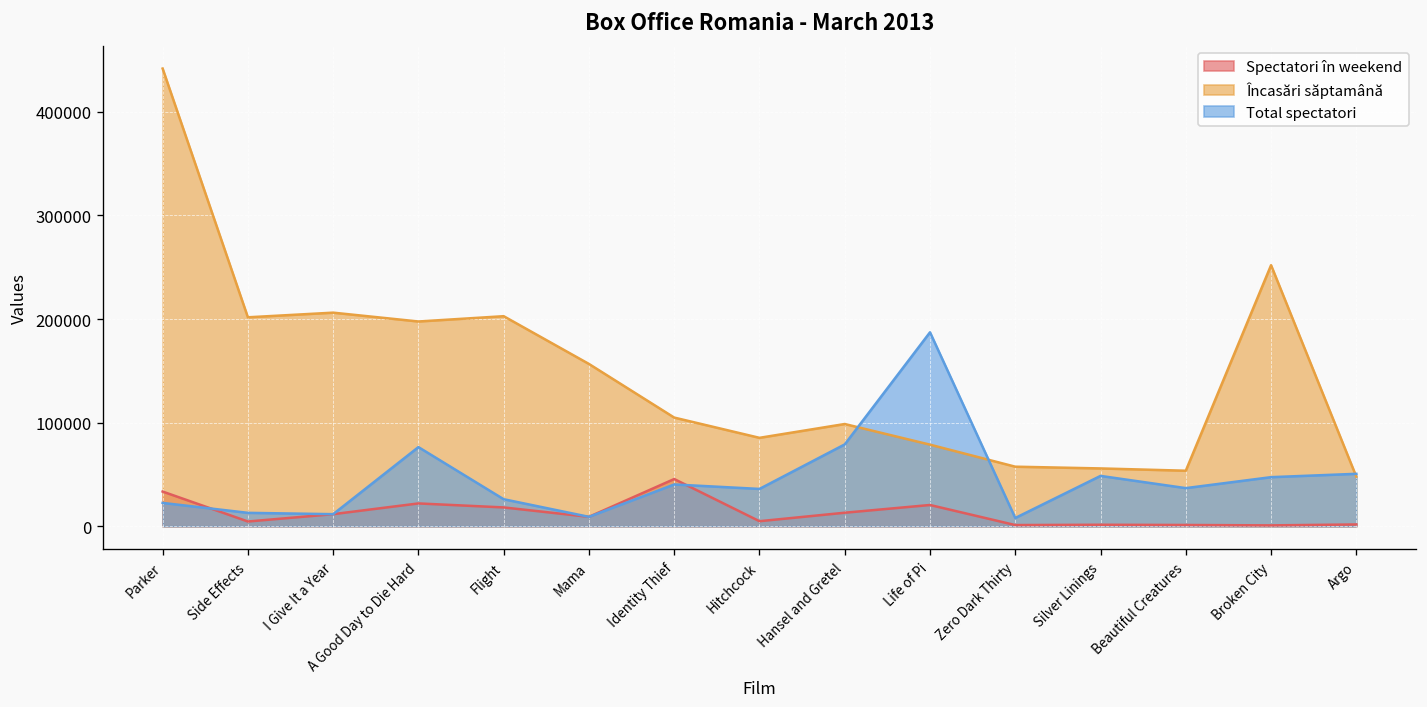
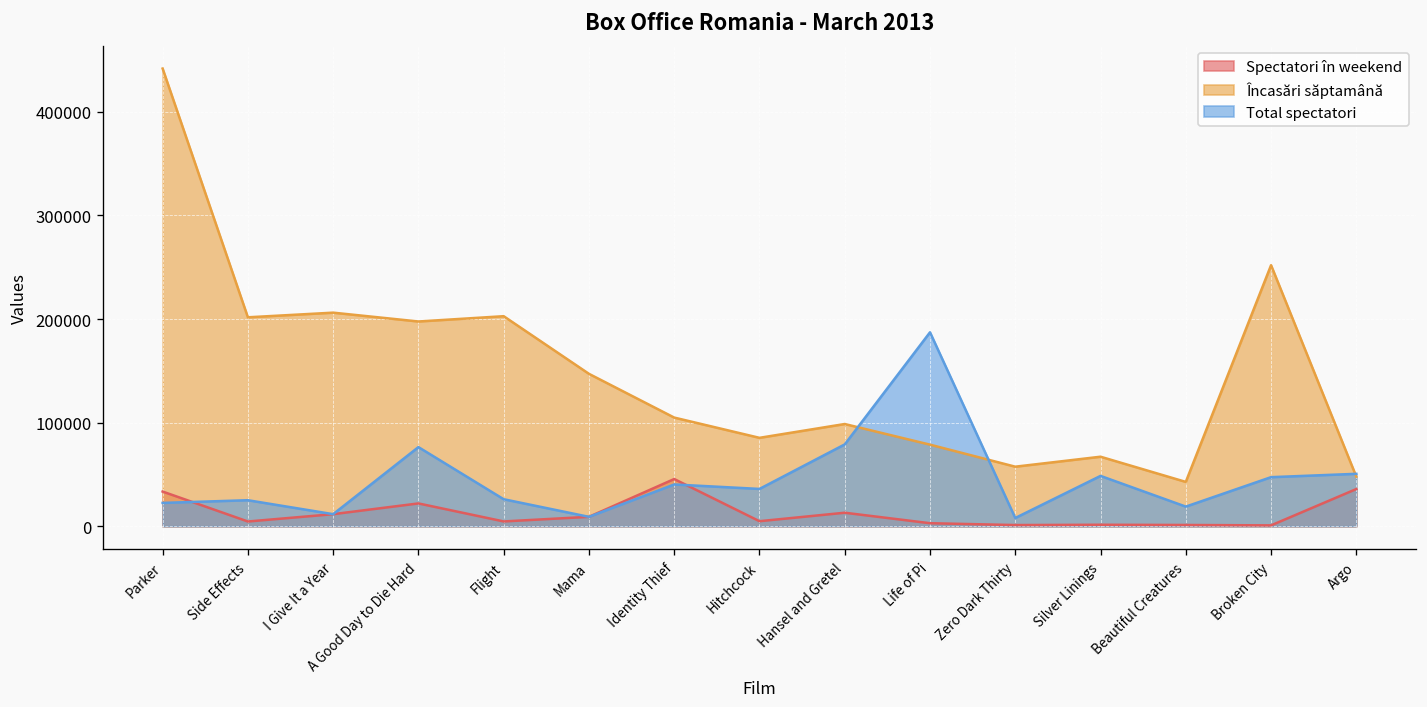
Total spectatori, Side Effects: 10000 -> 30000
Spectatori în weekend, Flight: 20000 -> 0
Încasări săptamână, Mama: 160000 -> 150000
Spectatori în weekend, Life of Pi: 20000 -> 0
Încasări săptamână, Silver Linings: 60000 -> 70000
Încasări săptamână, Beautiful Creatures: 50000 -> 40000
Total spectatori, Beautiful Creatures: 40000 -> 20000
Spectatori în weekend, Argo: 0 -> 40000
